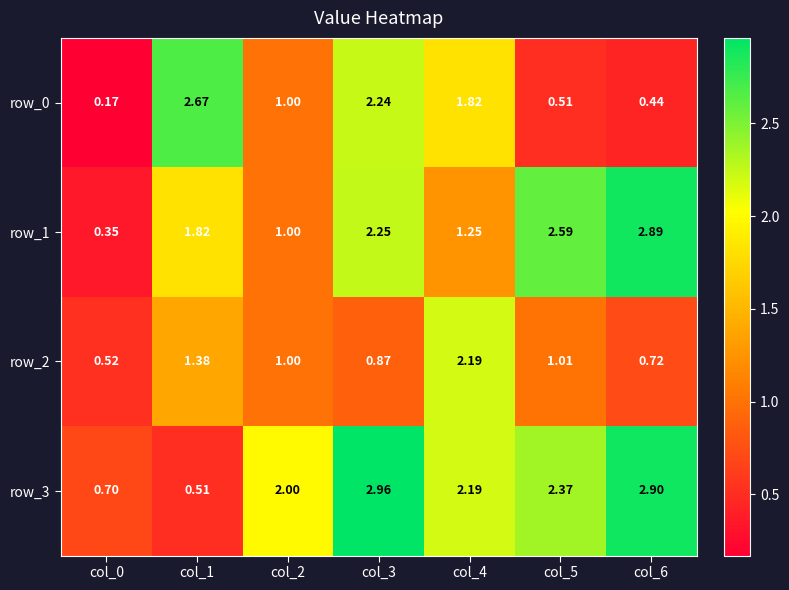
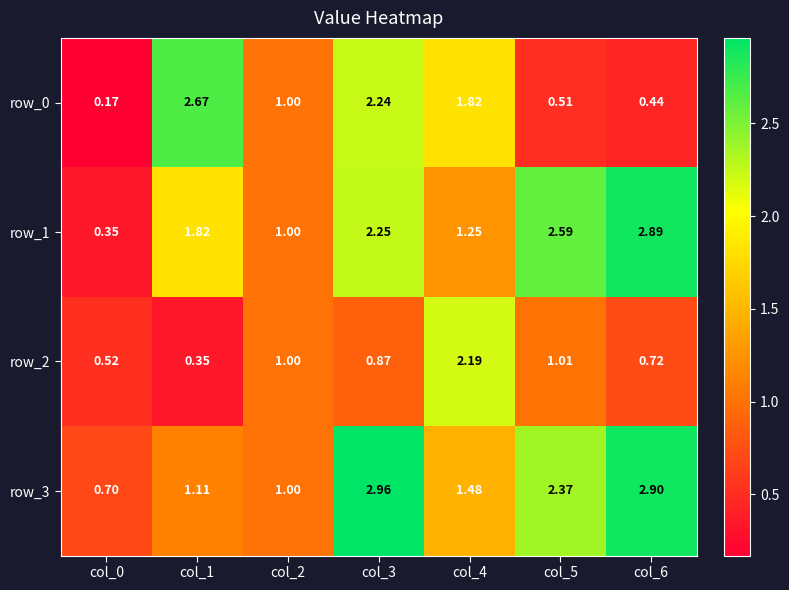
row_2, col_1: 1.38 -> 0.35
row_3, col_1: 0.51 -> 1.11
row_3, col_2: 2.00 -> 1.00
row_3, col_4: 2.19 -> 1.48
